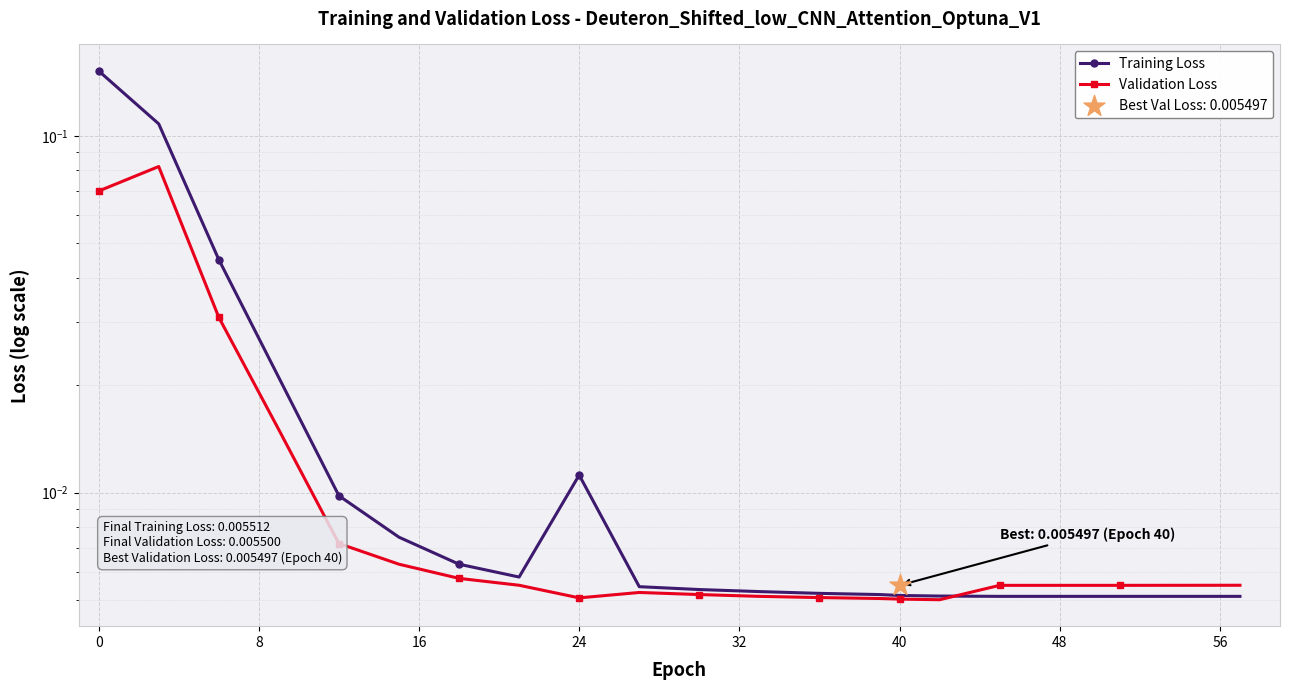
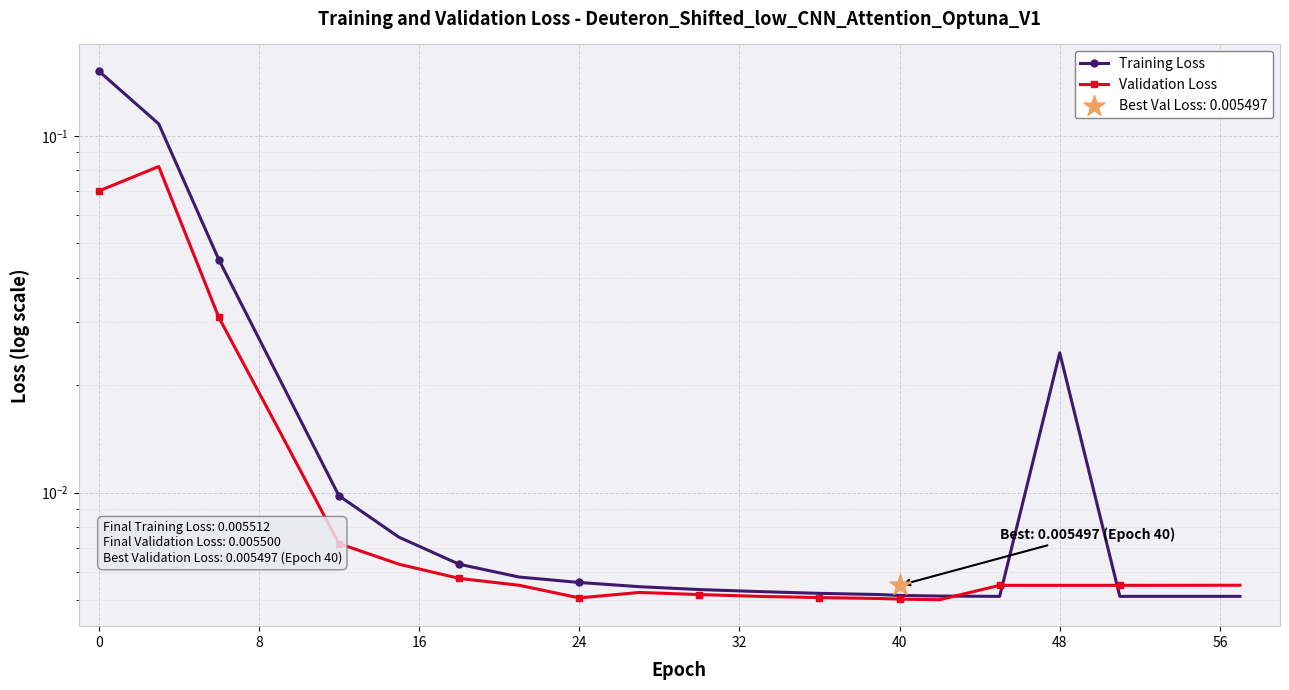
Training Loss, 24: 0.0112 -> 0.0056
Training Loss, 48: 0.0051 -> 0.025
